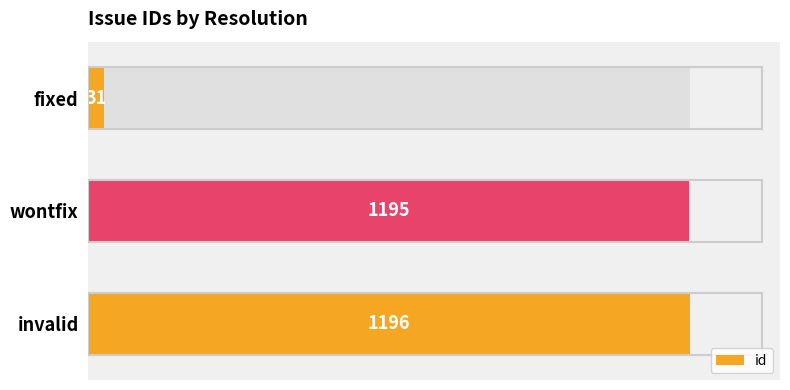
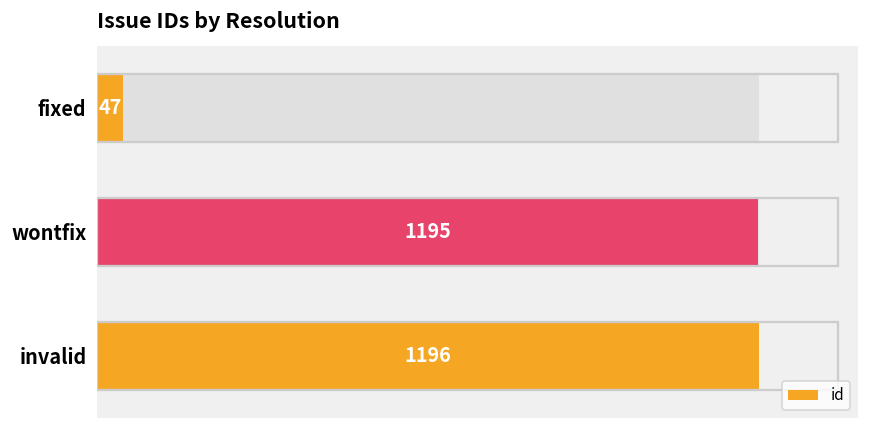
id, fixed: 31 -> 47
